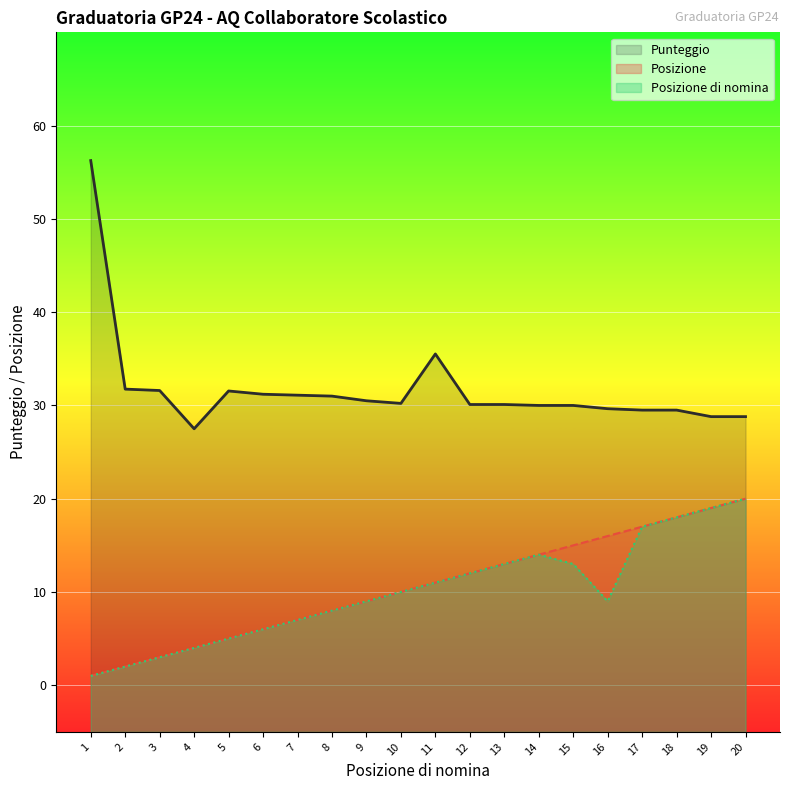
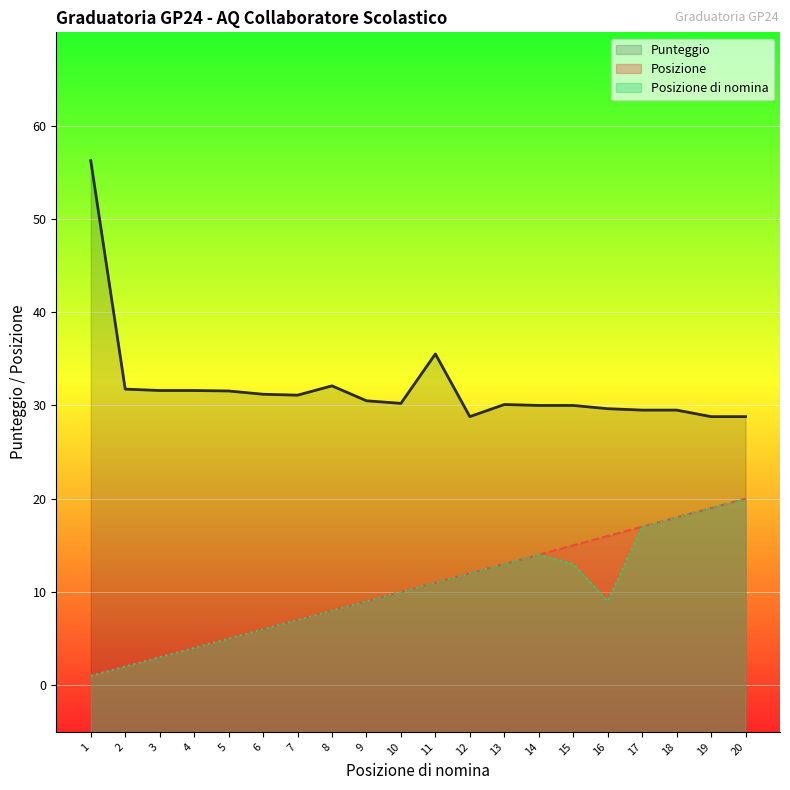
Punteggio, 4: 28 -> 32
Punteggio, 8: 31 -> 32
Punteggio, 12: 30 -> 29
